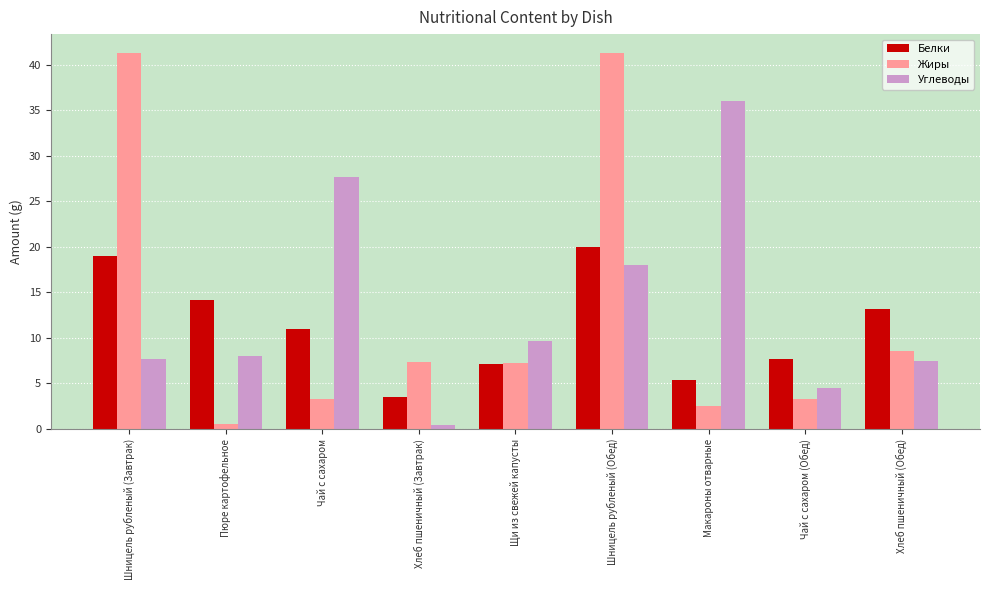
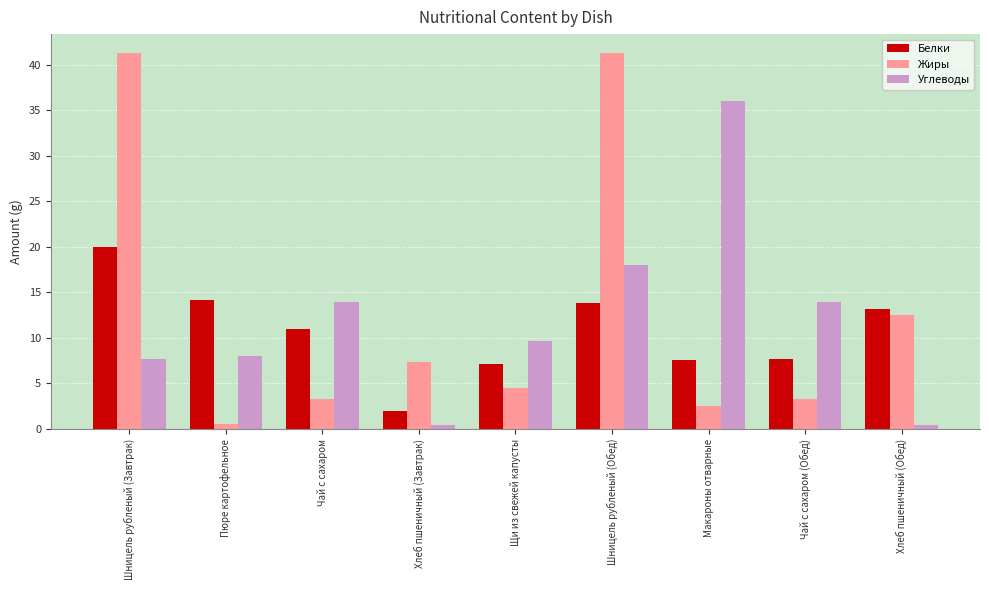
Белки, Шницель рубленый (Завтрак): 19 -> 20
Углеводы, Чай с сахаром: 28 -> 14
Белки, Хлеб пшеничный (Завтрак): 4 -> 2
Жиры, Щи из свежей капусты: 7 -> 4
Белки, Шницель рубленый (Обед): 20 -> 14
Белки, Макароны отварные: 5 -> 8
Углеводы, Чай с сахаром (Обед): 5 -> 14
Жиры, Хлеб пшеничный (Обед): 9 -> 13
Углеводы, Хлеб пшеничный (Обед): 7 -> 0
